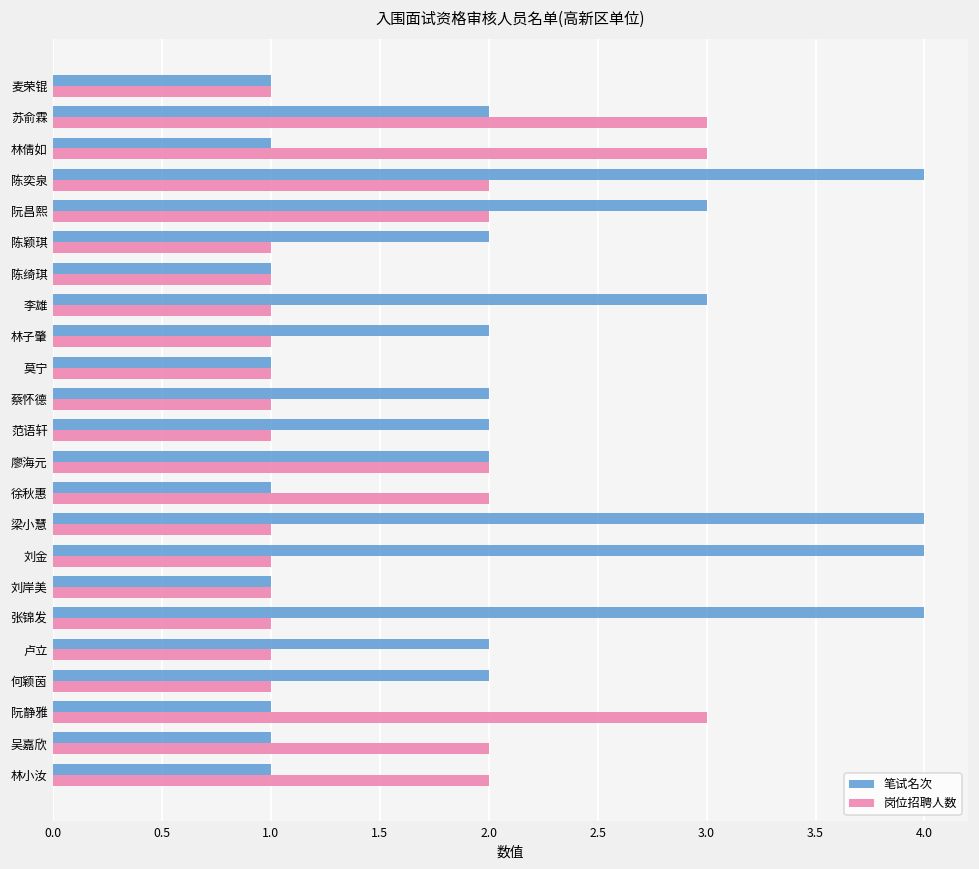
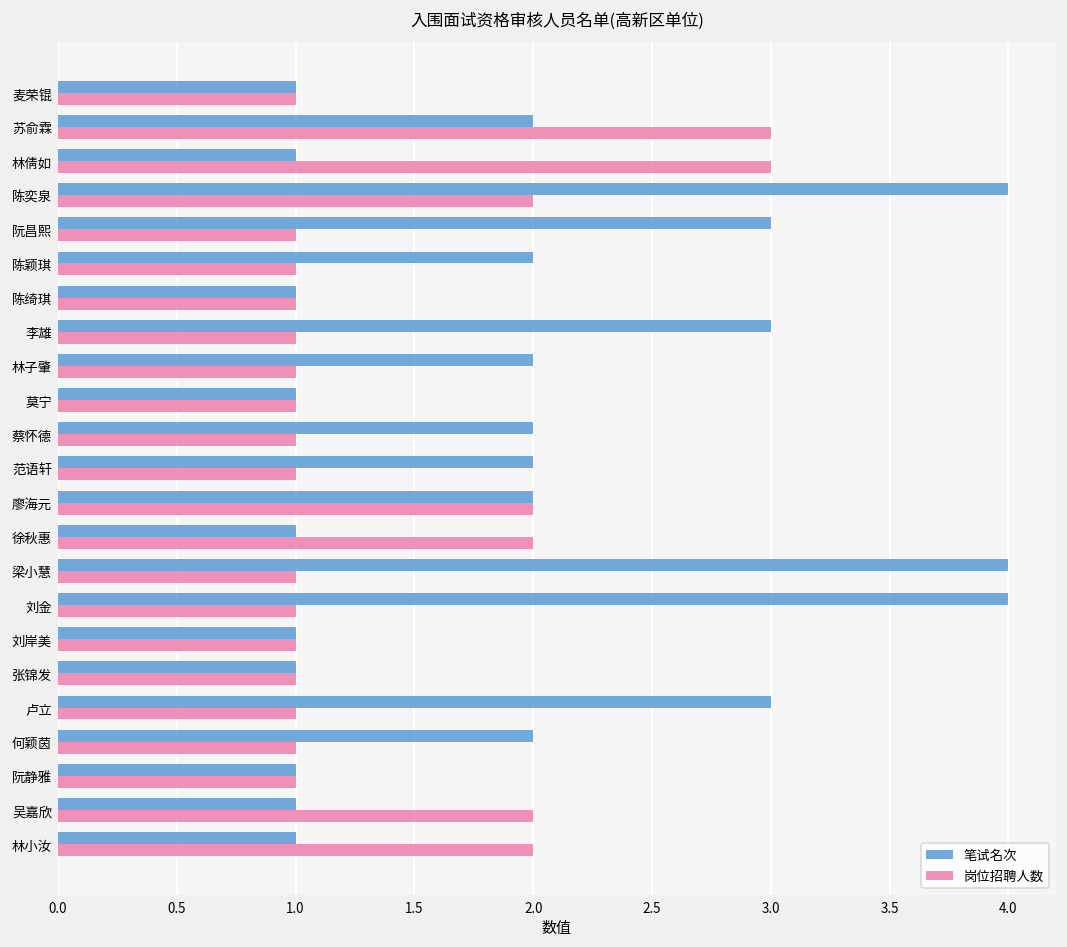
岗位招聘人数, 阮昌熙: 2 -> 1
笔试名次, 张锦发: 4 -> 1
笔试名次, 卢立: 2 -> 3
岗位招聘人数, 阮静雅: 3 -> 1
